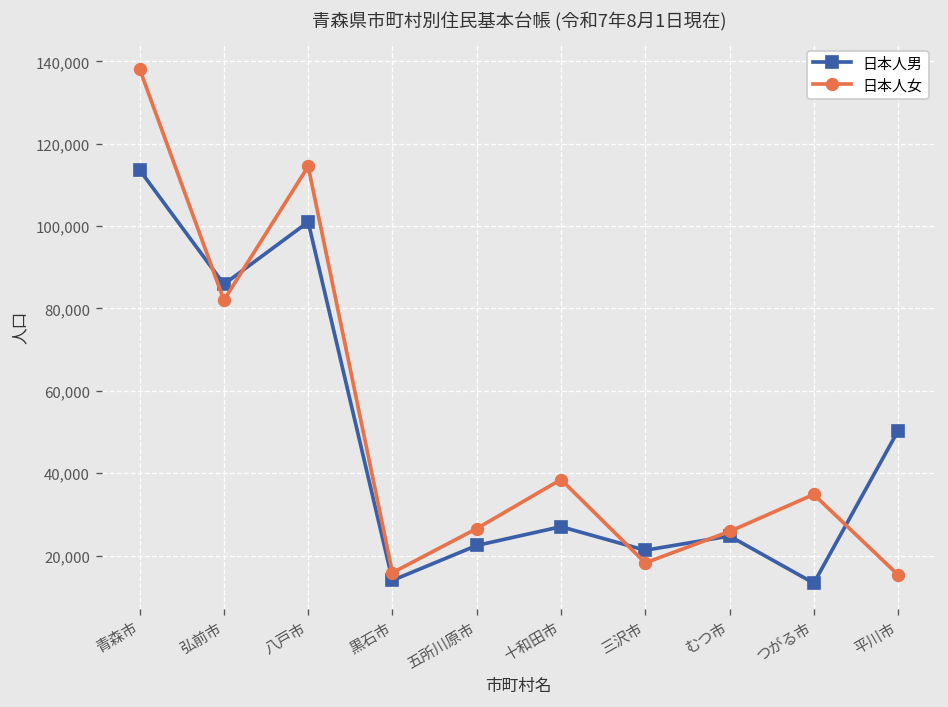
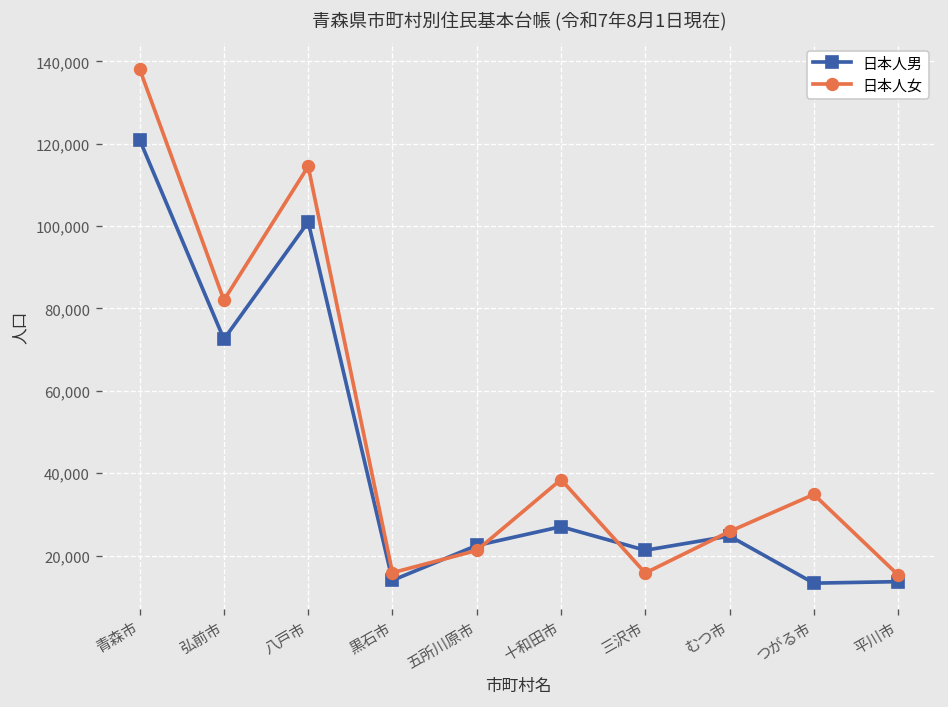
日本人男, 青森市: 114,000 -> 121,000
日本人男, 弘前市: 86,000 -> 73,000
日本人女, 五所川原市: 27,000 -> 21,000
日本人女, 三沢市: 18,000 -> 16,000
日本人男, 平川市: 50,000 -> 14,000
